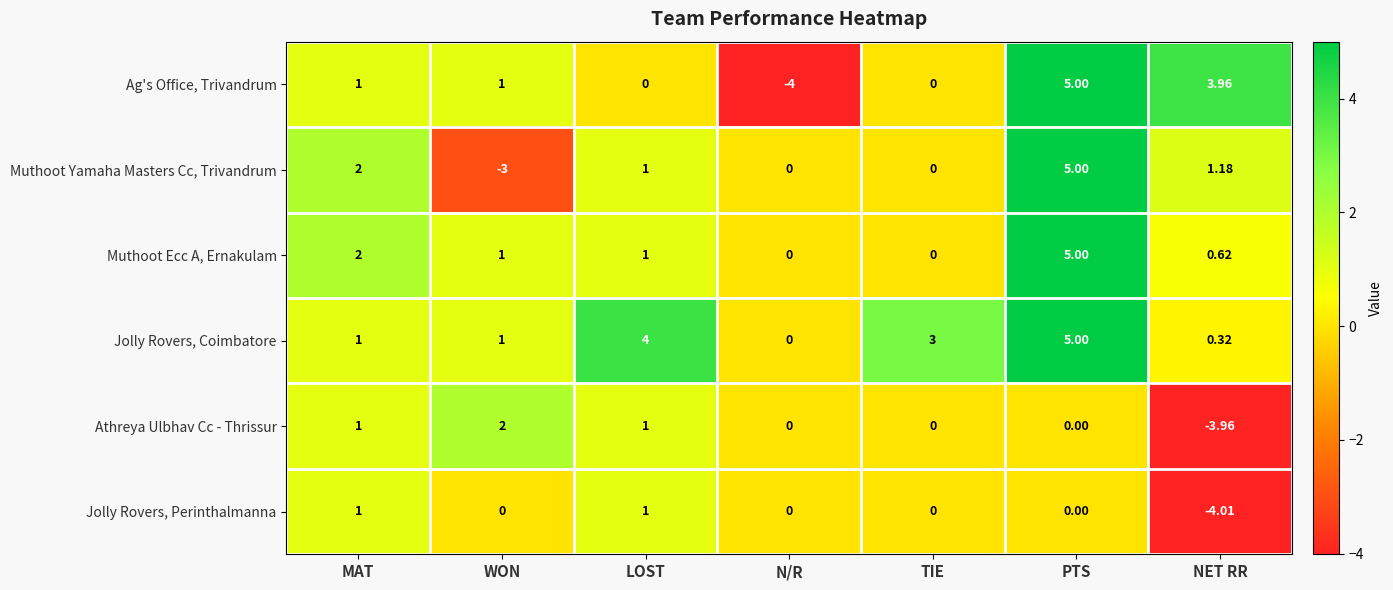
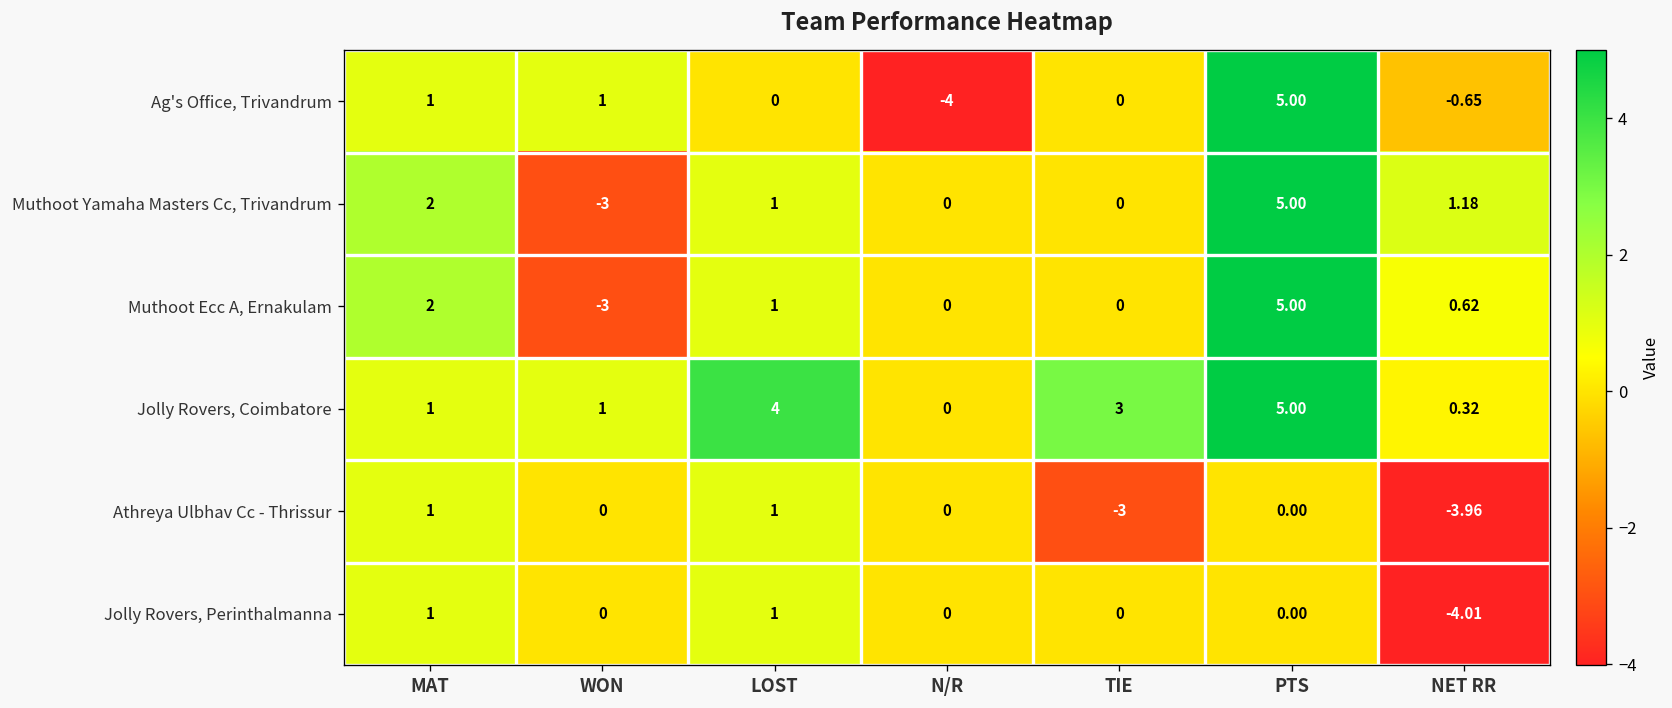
Ag's Office, Trivandrum, NET RR: 3.96 -> -0.65
Muthoot Ecc A, Ernakulam, WON: 1 -> -3
Athreya Ulbhav Cc - Thrissur, WON: 2 -> 0
Athreya Ulbhav Cc - Thrissur, TIE: 0 -> -3
